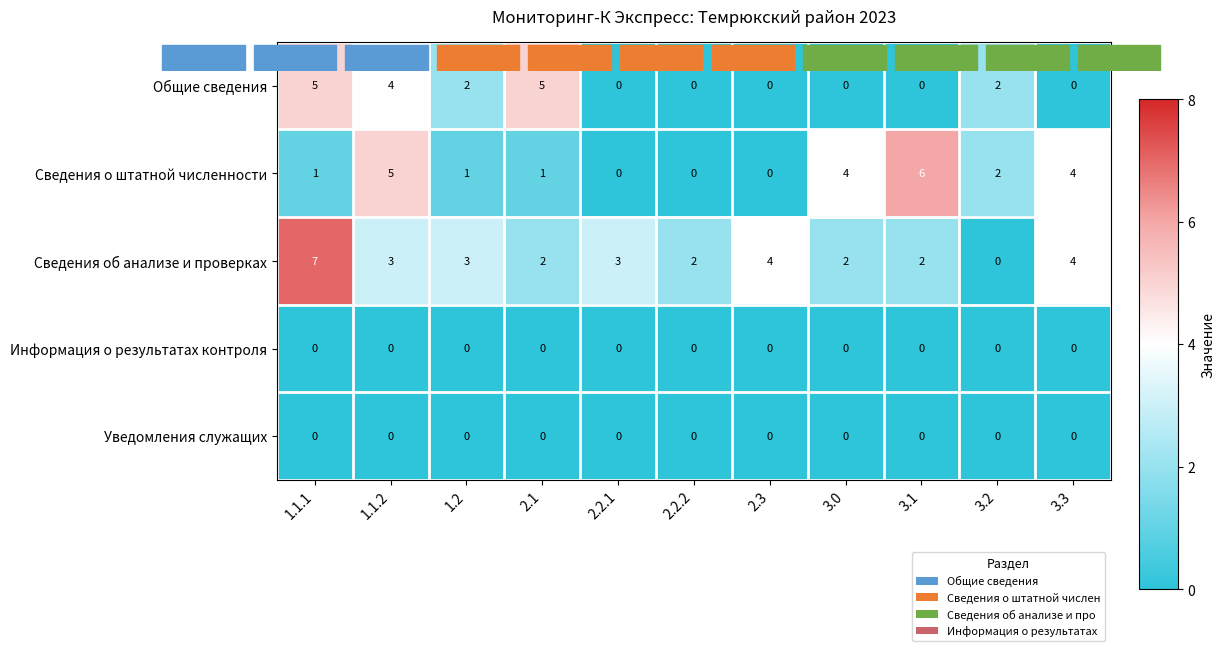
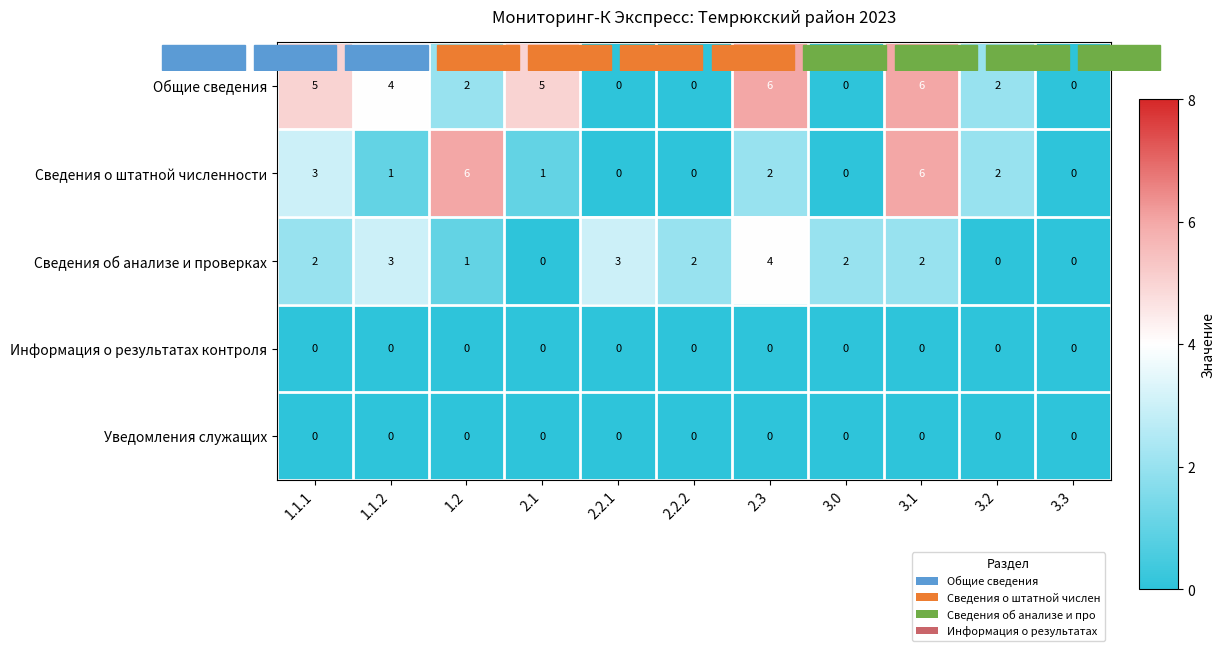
Общие сведения, 2.3: 0 -> 6
Общие сведения, 3.1: 0 -> 6
Сведения о штатной численности, 1.1.1: 1 -> 3
Сведения о штатной численности, 1.1.2: 5 -> 1
Сведения о штатной численности, 1.2: 1 -> 6
Сведения о штатной численности, 2.3: 0 -> 2
Сведения о штатной численности, 3.0: 4 -> 0
Сведения о штатной численности, 3.3: 4 -> 0
Сведения об анализе и проверках, 1.1.1: 7 -> 2
Сведения об анализе и проверках, 1.2: 3 -> 1
Сведения об анализе и проверках, 2.1: 2 -> 0
Сведения об анализе и проверках, 3.3: 4 -> 0
